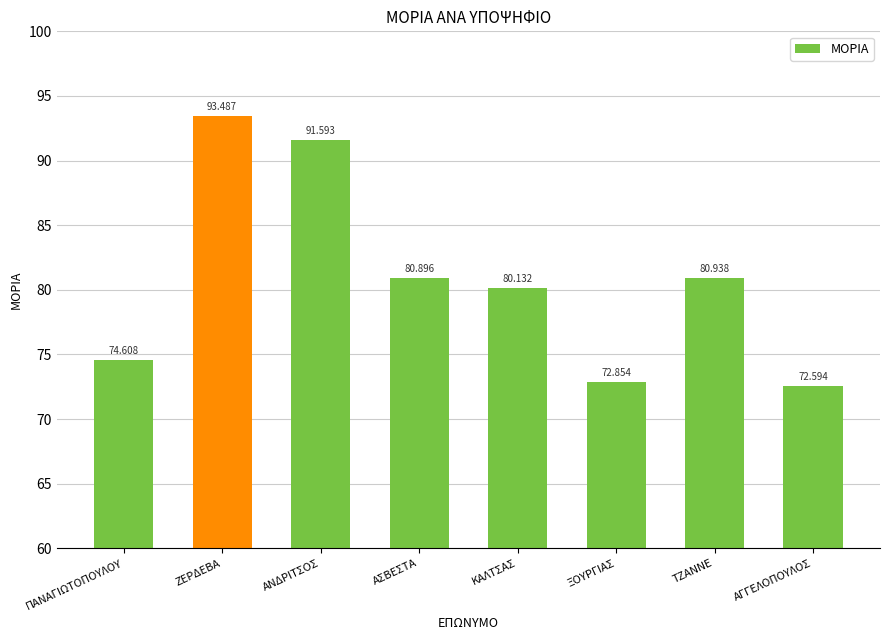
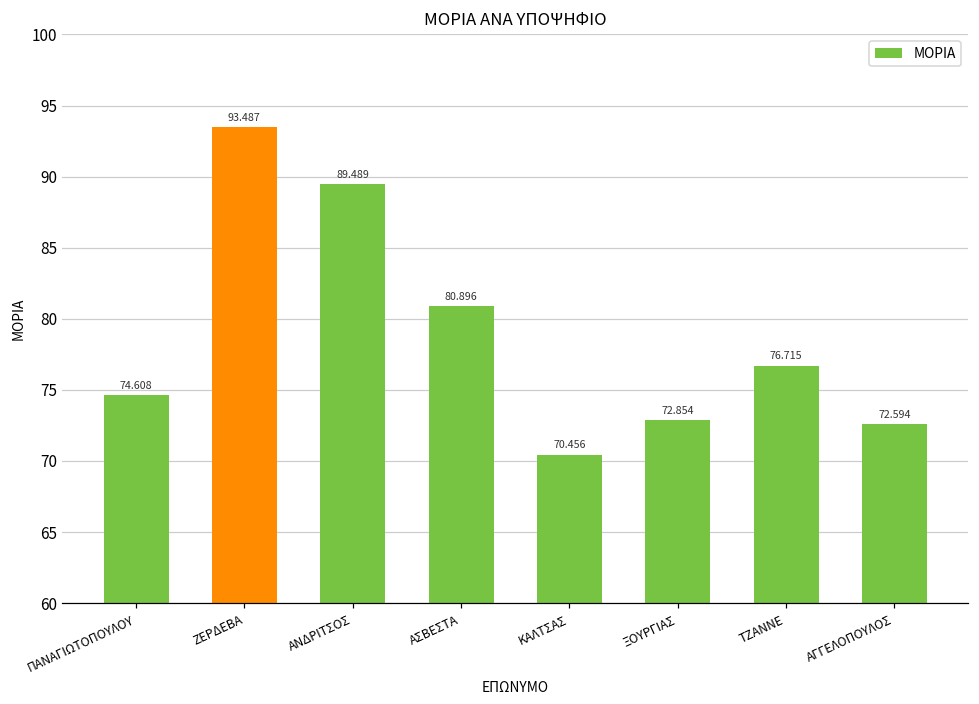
ΑΝΔΡΙΤΣΟΣ: 91.593 -> 89.489
ΚΑΛΤΣΑΣ: 80.132 -> 70.456
ΤΖΑΝΝΕ: 80.938 -> 76.715
